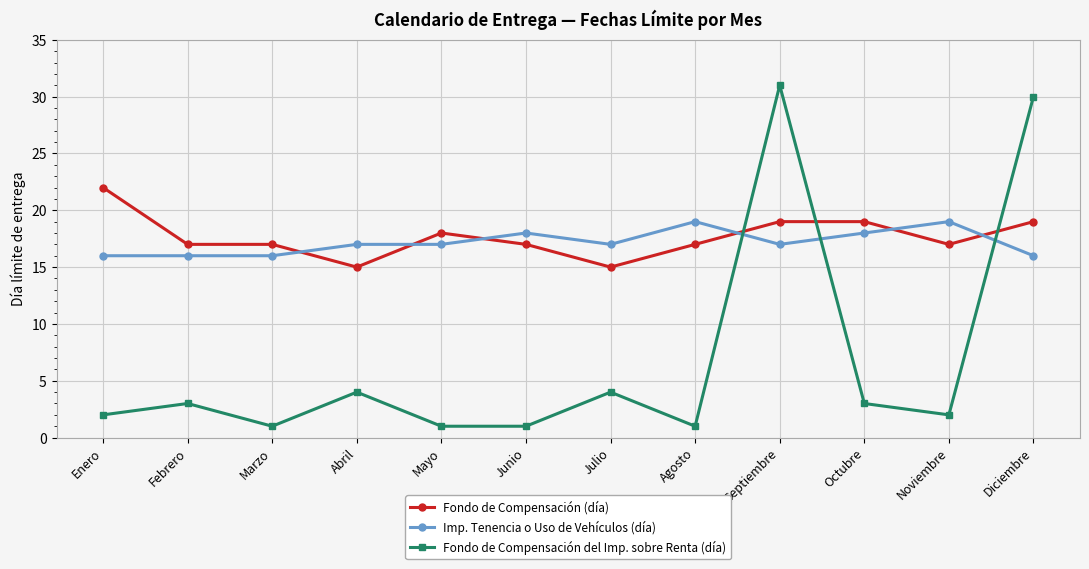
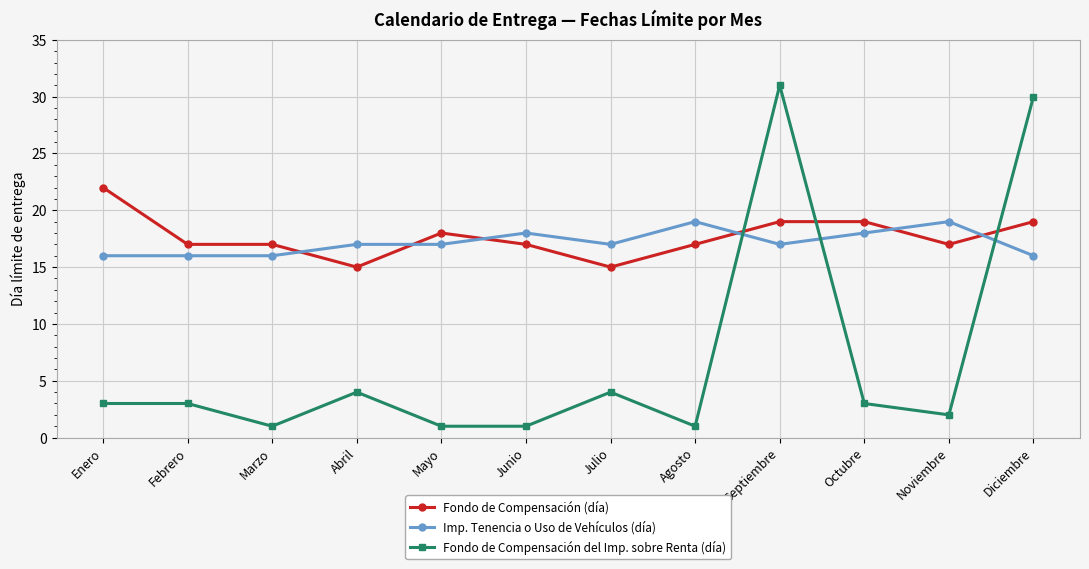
Fondo de Compensación del Imp. sobre Renta (día), Enero: 2 -> 3
